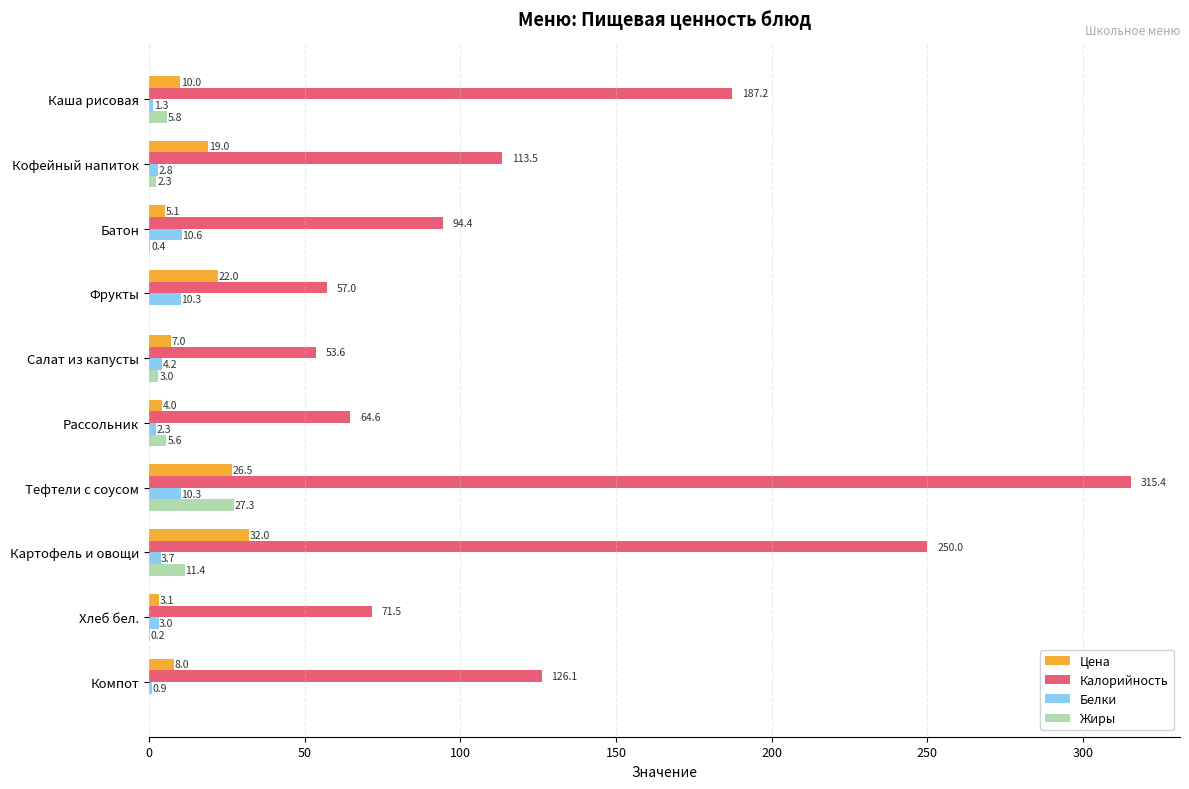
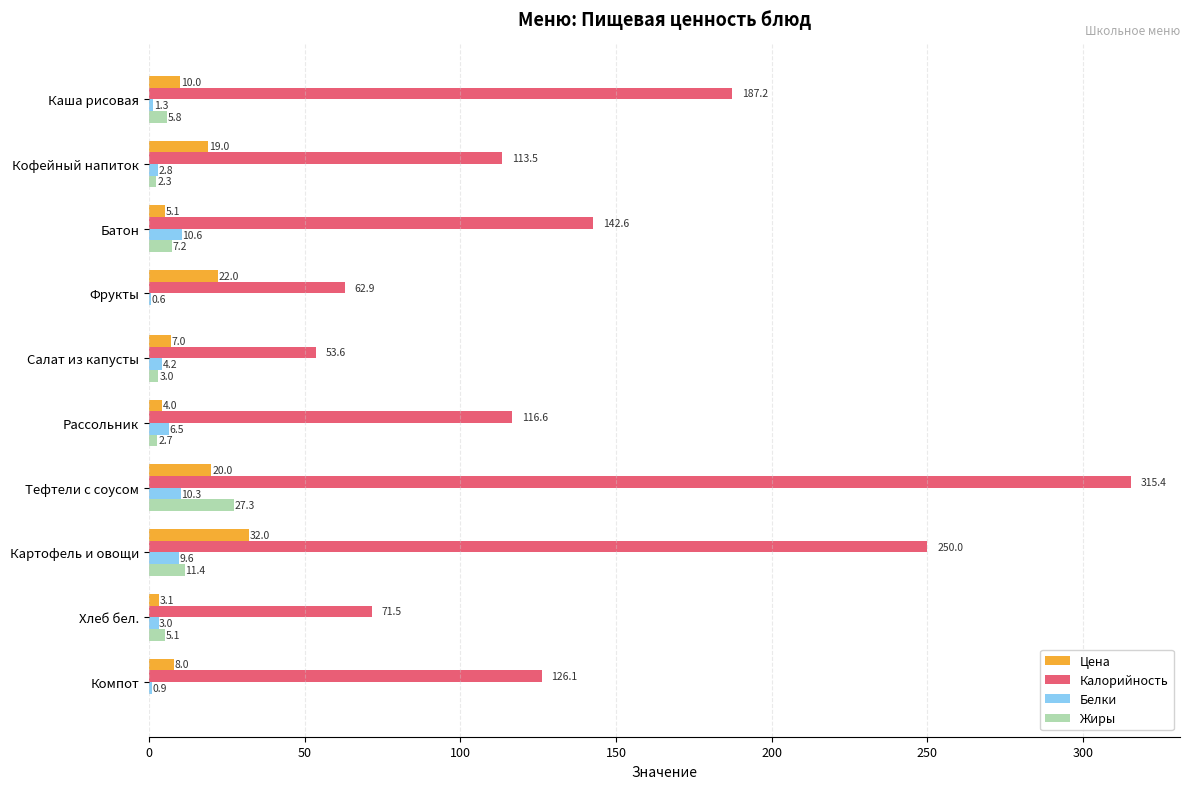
Калорийность, Батон: 94.4 -> 142.6
Жиры, Батон: 0.4 -> 7.2
Калорийность, Фрукты: 57.0 -> 62.9
Белки, Фрукты: 10.3 -> 0.6
Калорийность, Рассольник: 64.6 -> 116.6
Белки, Рассольник: 2.3 -> 6.5
Жиры, Рассольник: 5.6 -> 2.7
Цена, Тефтели с соусом: 26.5 -> 20.0
Белки, Картофель и овощи: 3.7 -> 9.6
Жиры, Хлеб бел.: 0.2 -> 5.1
